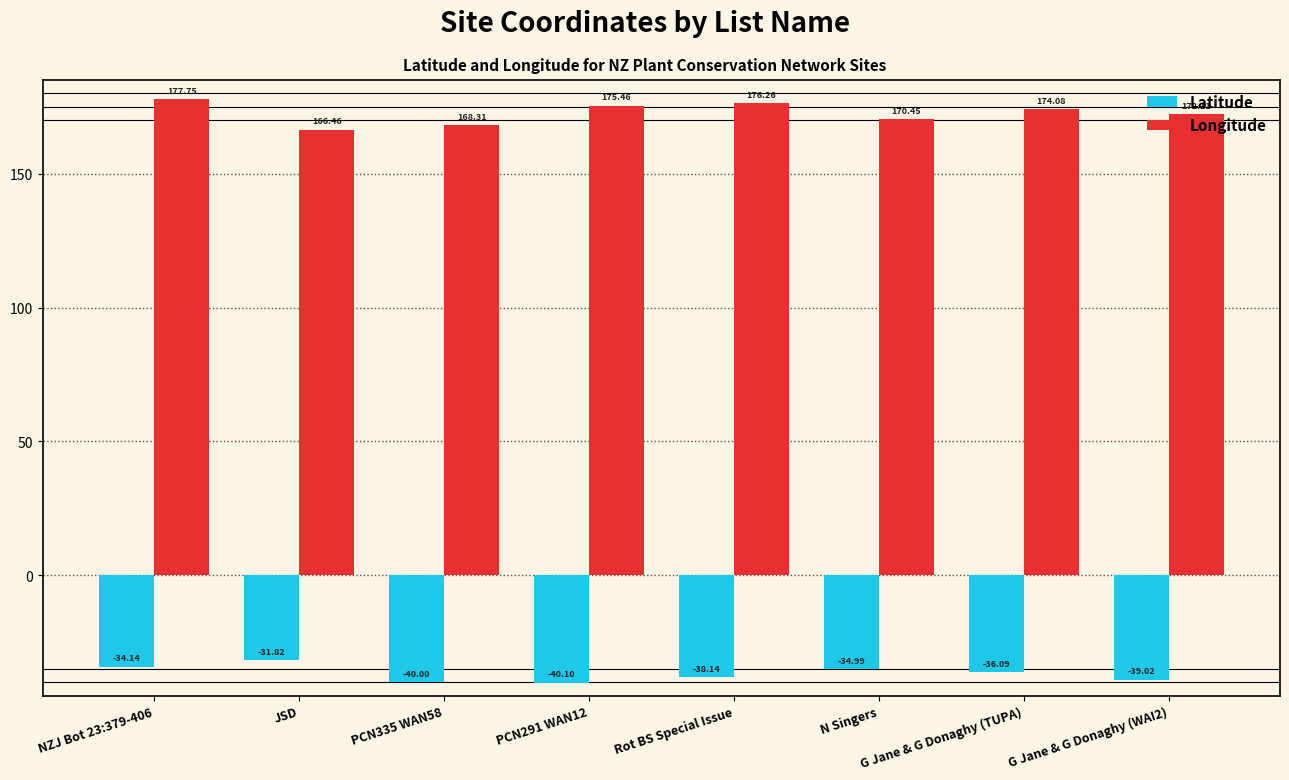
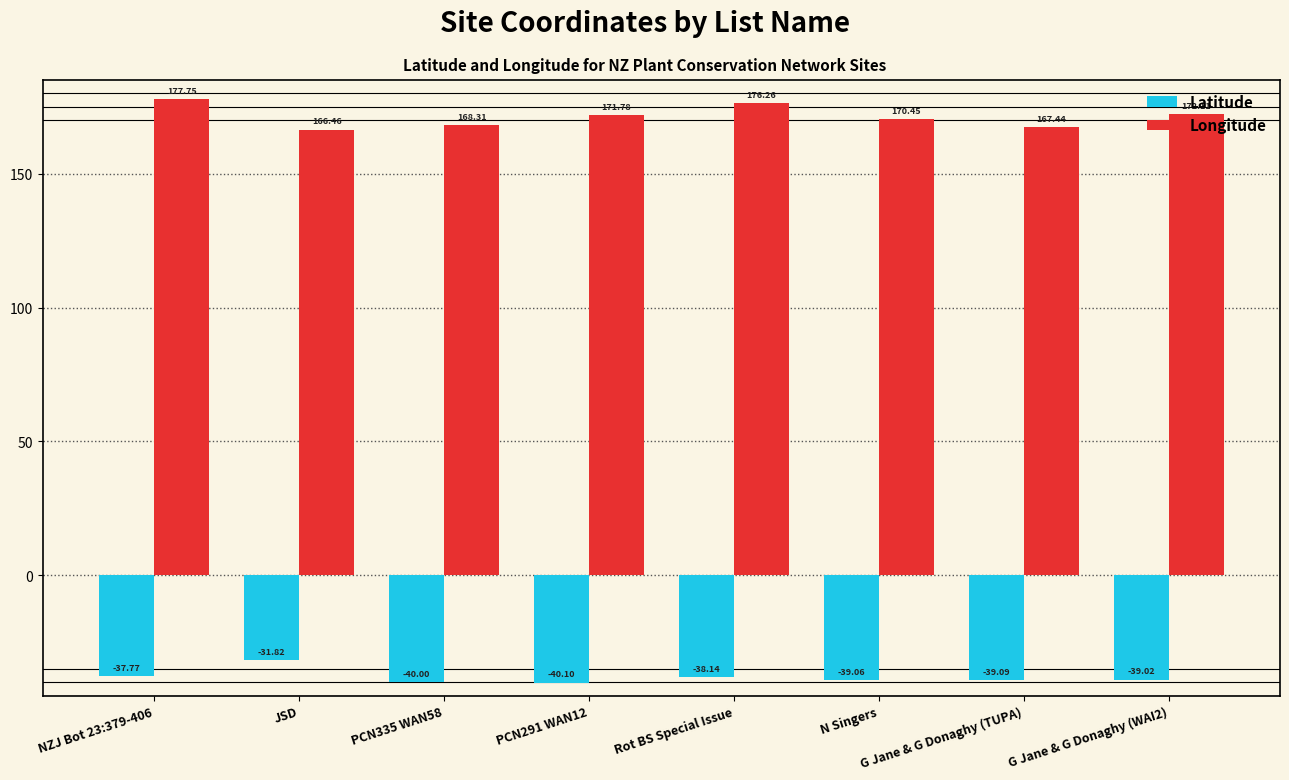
Latitude, NZJ Bot 23:379-406: -34.14 -> -37.77
Longitude, PCN291 WAN12: 175.46 -> 171.78
Latitude, N Singers: -34.99 -> -39.06
Latitude, G Jane & G Donaghy (TUPA): -36.09 -> -39.09
Longitude, G Jane & G Donaghy (TUPA): 174.08 -> 167.44
